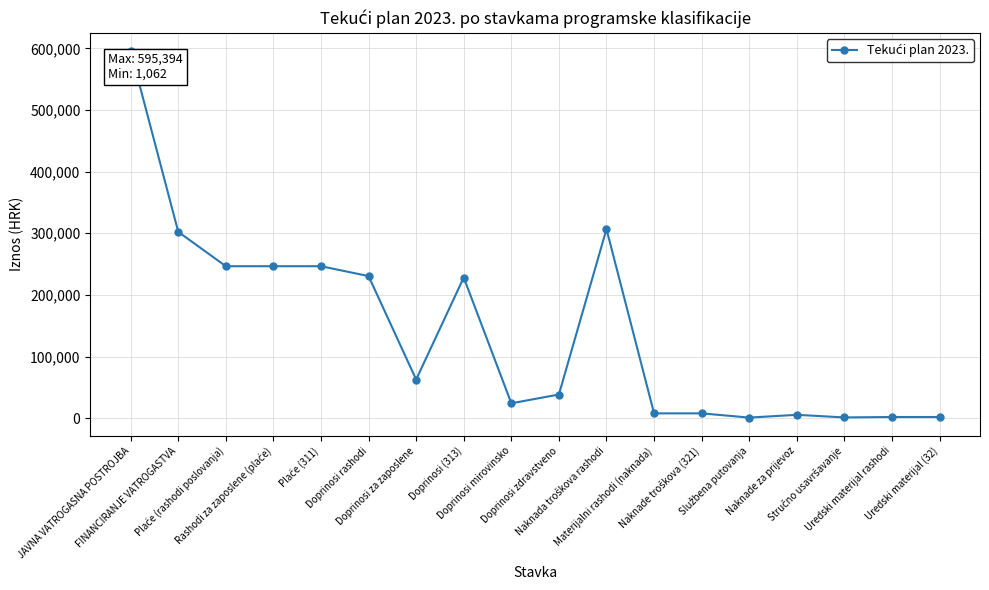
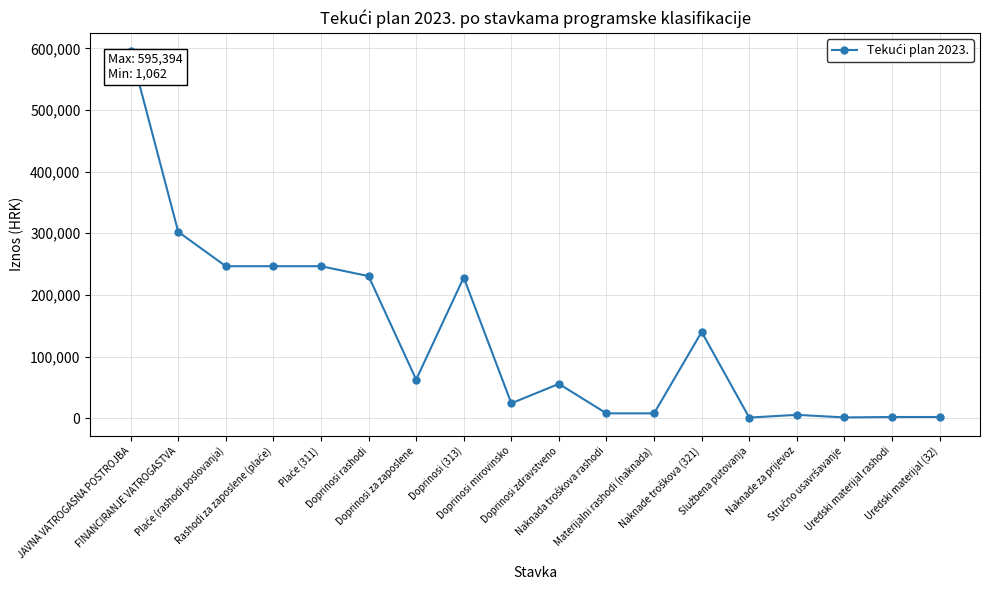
Doprinosi zdravstveno: 40,000 -> 60,000
Naknada troškova rashodi: 310,000 -> 10,000
Naknade troškova (321): 10,000 -> 140,000
